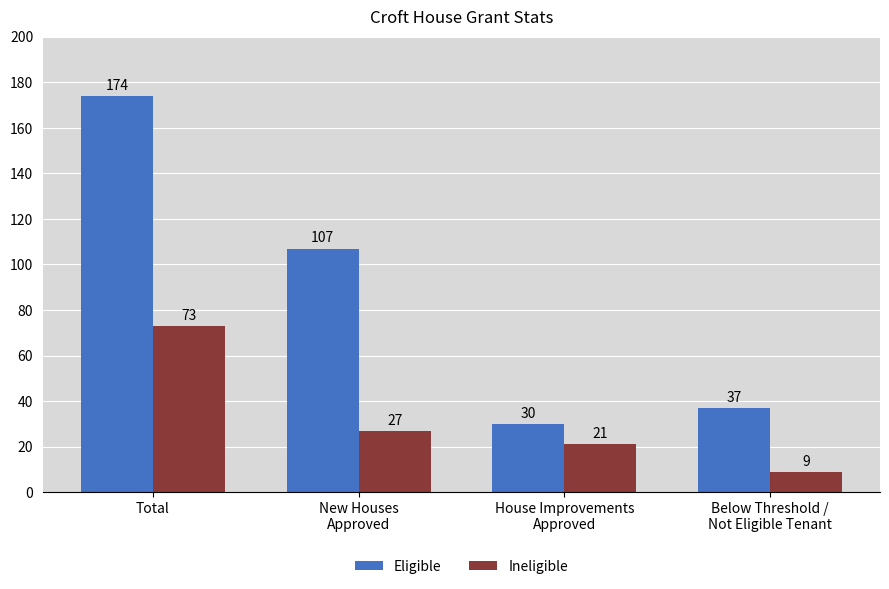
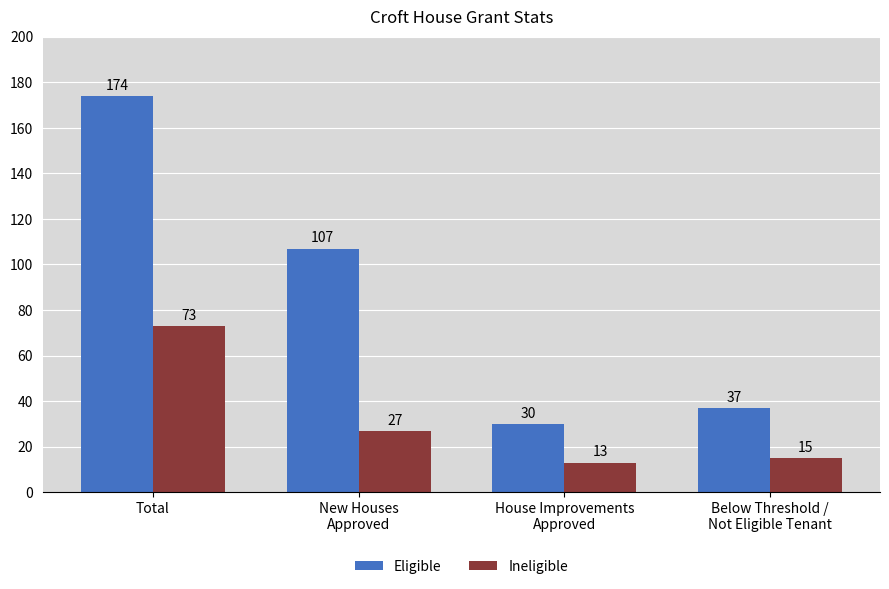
Ineligible, House Improvements Approved: 21 -> 13
Ineligible, Below Threshold / Not Eligible Tenant: 9 -> 15
